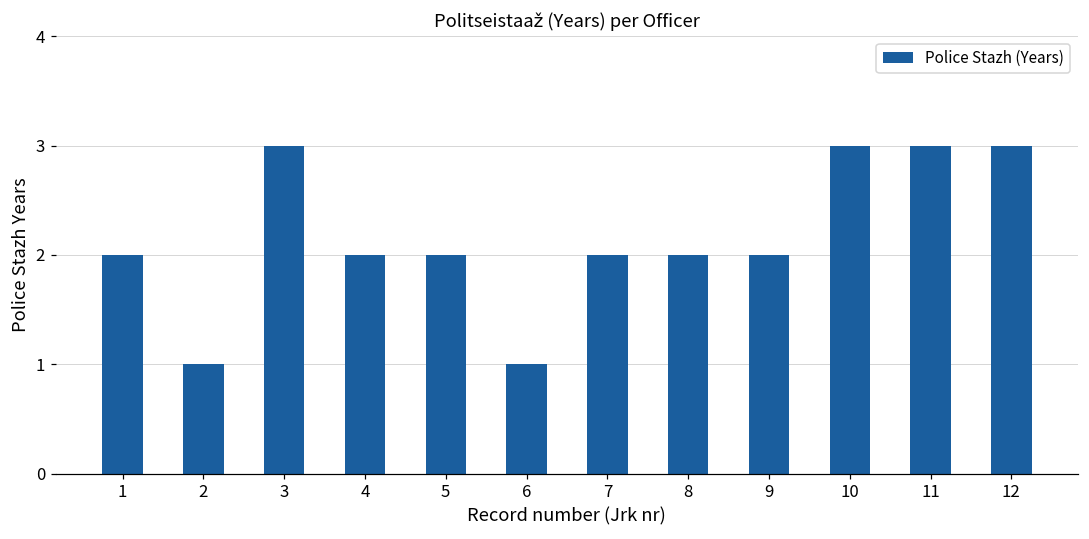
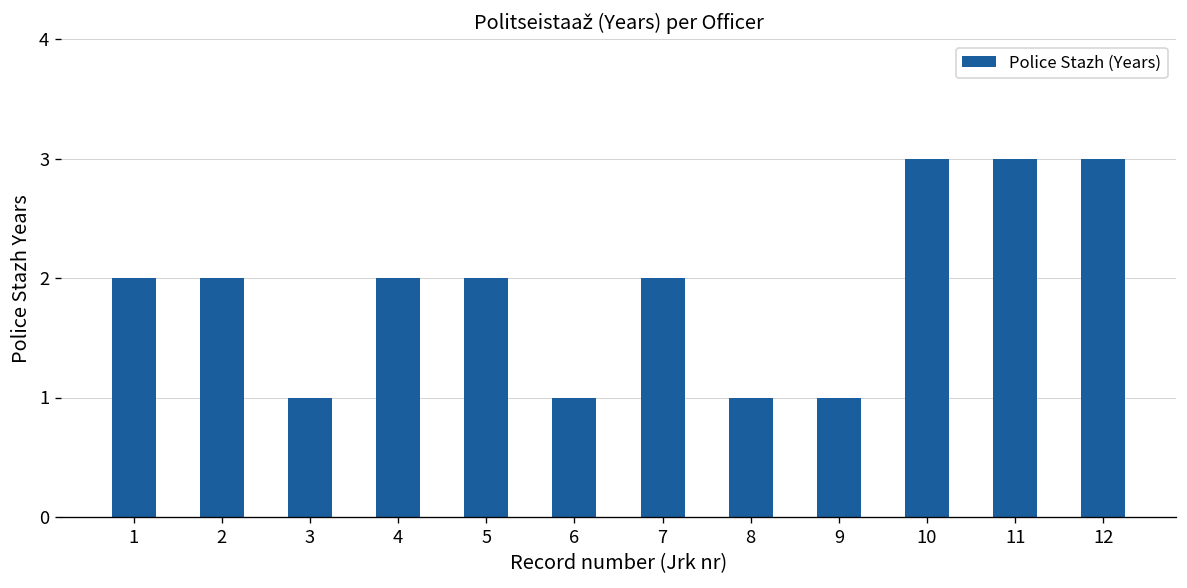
2: 1 -> 2
3: 3 -> 1
8: 2 -> 1
9: 2 -> 1
